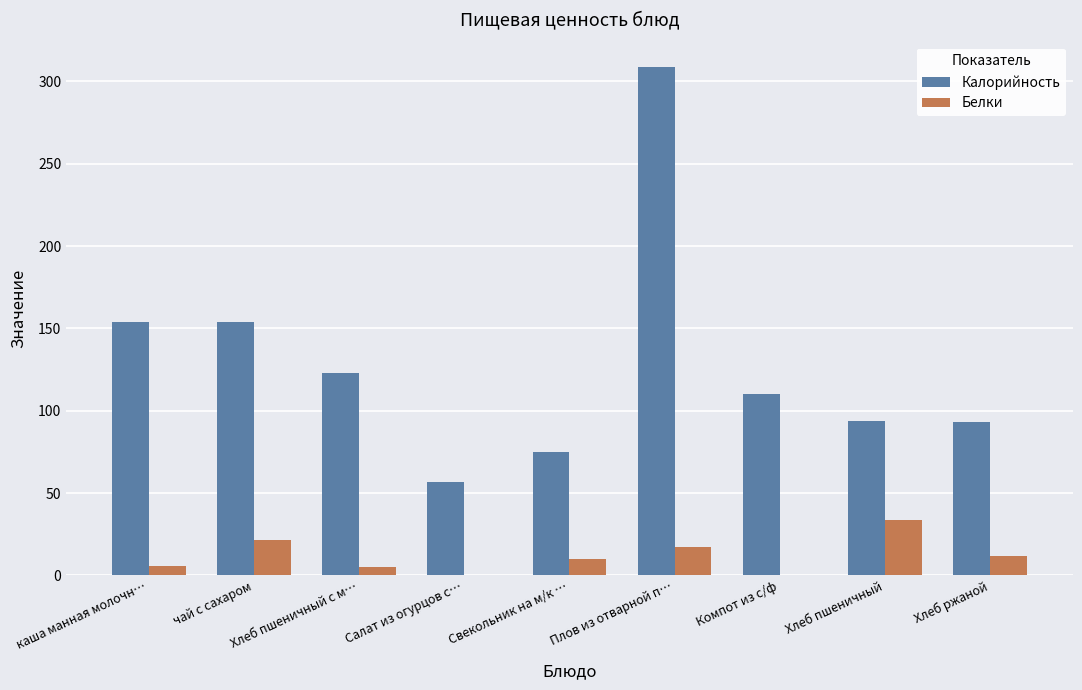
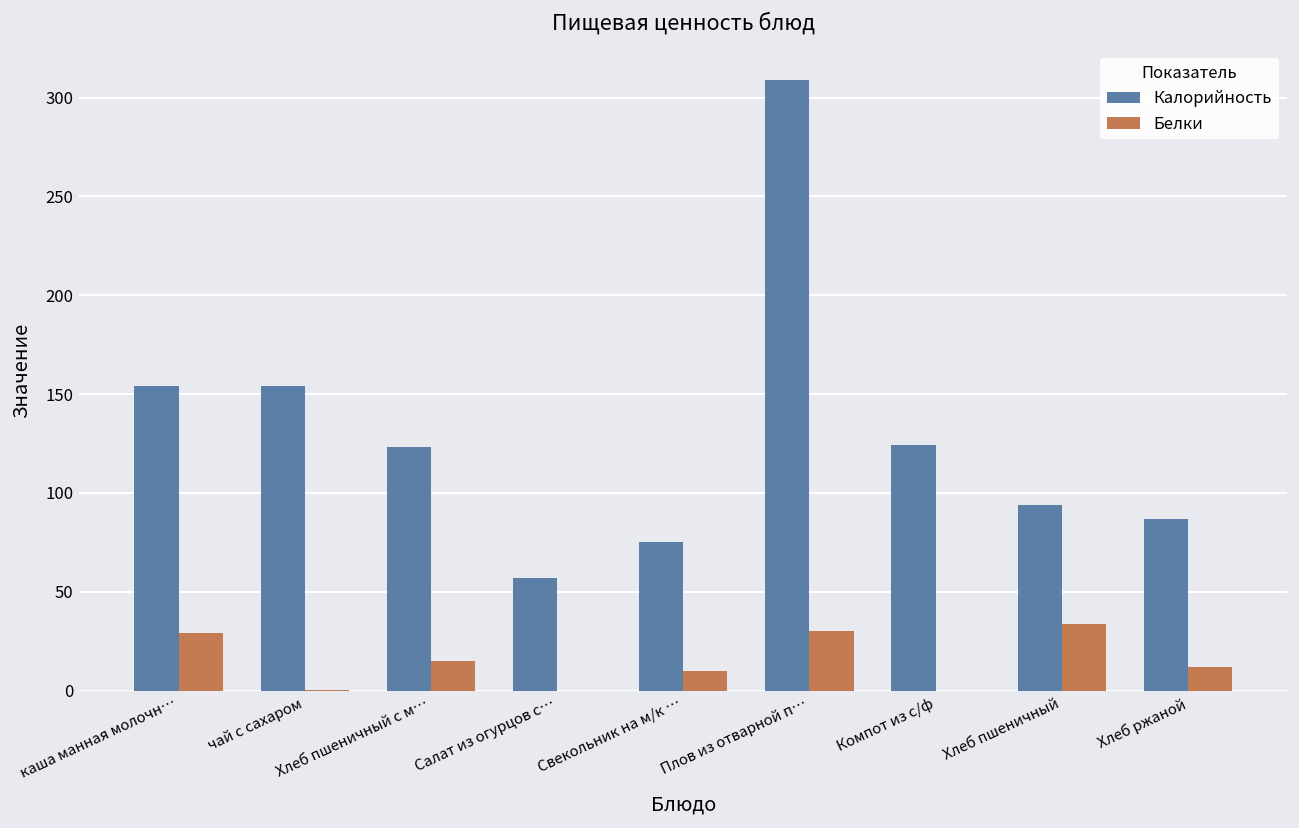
Белки, каша манная молочн…: 6 -> 29
Белки, чай с сахаром: 22 -> 0
Белки, Хлеб пшеничный с м…: 5 -> 15
Белки, Плов из отварной п…: 17 -> 30
Калорийность, Компот из с/ф: 110 -> 124
Калорийность, Хлеб ржаной: 93 -> 87
